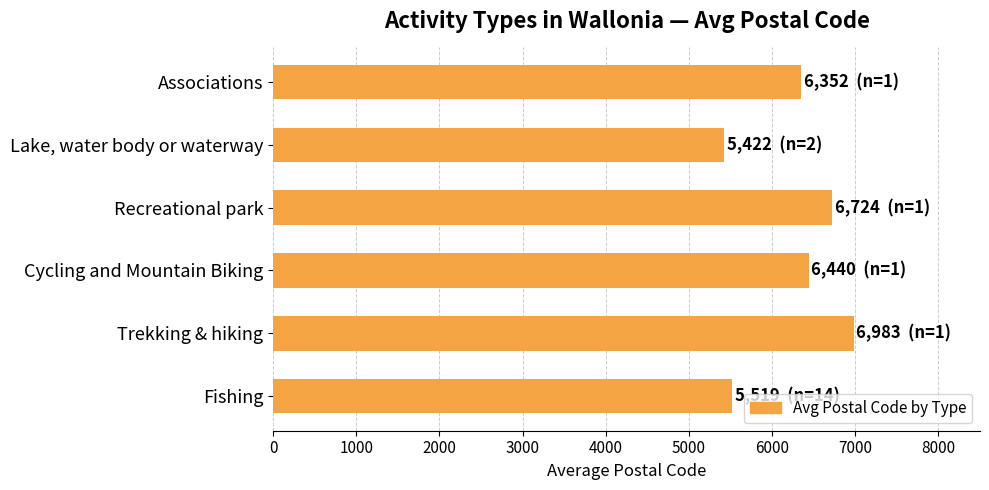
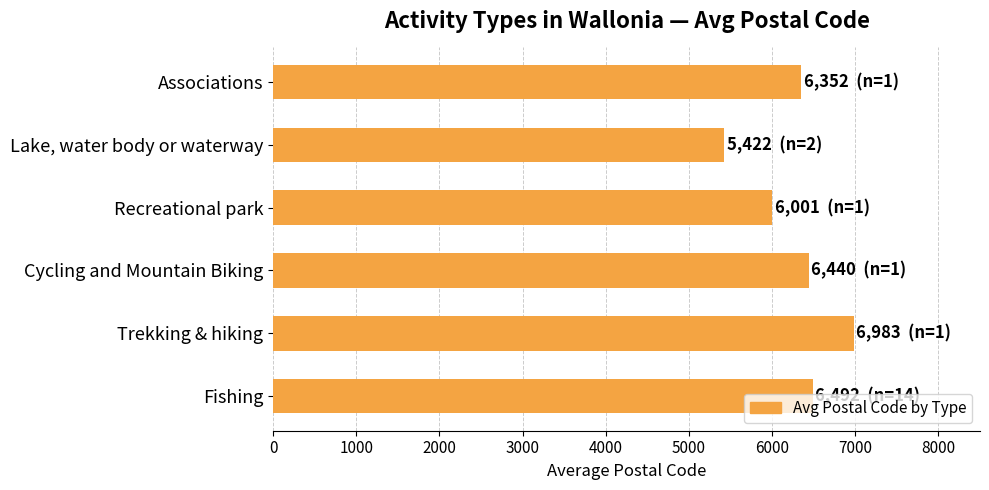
Recreational park: 6,724 -> 6,001
Fishing: 5,519 -> 6,492
